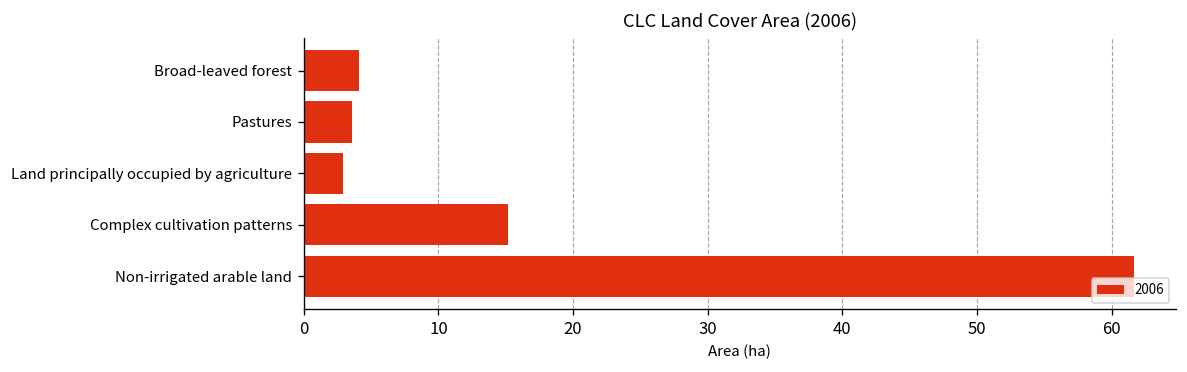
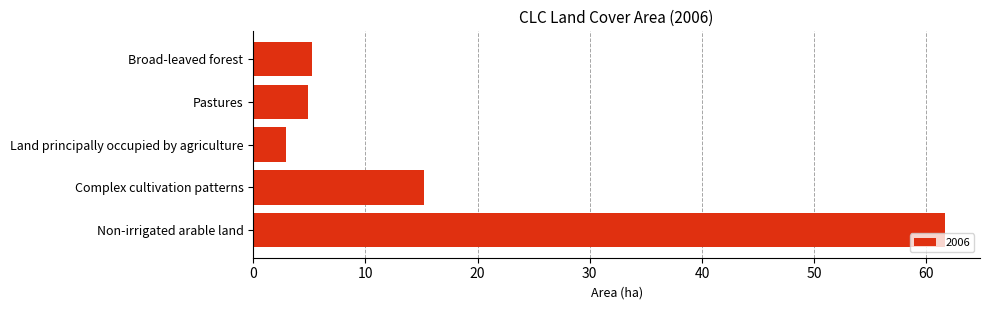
Broad-leaved forest: 4.1 -> 5.2
Pastures: 3.6 -> 4.9
